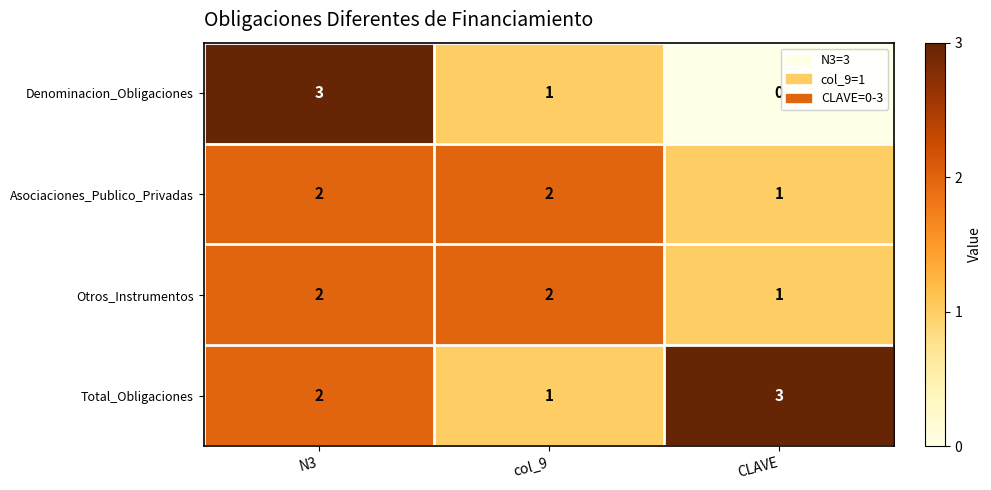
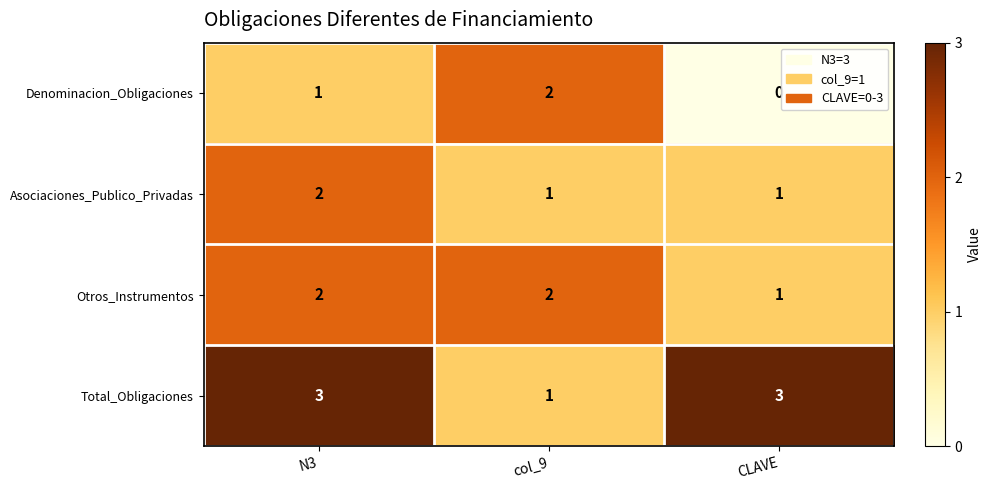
Denominacion_Obligaciones, N3: 3 -> 1
Denominacion_Obligaciones, col_9: 1 -> 2
Asociaciones_Publico_Privadas, col_9: 2 -> 1
Total_Obligaciones, N3: 2 -> 3
